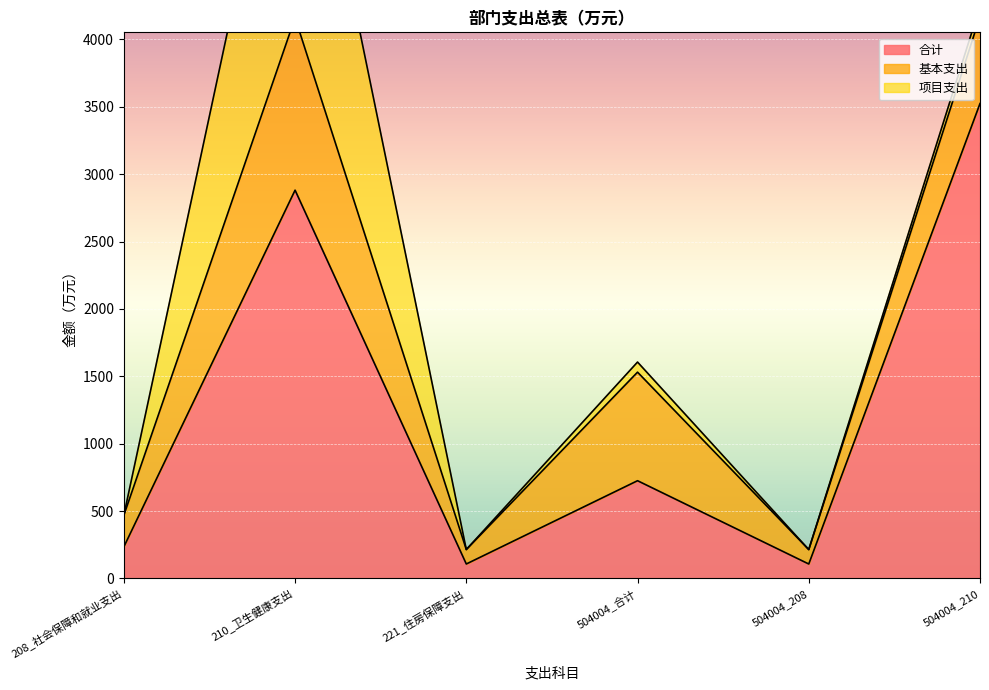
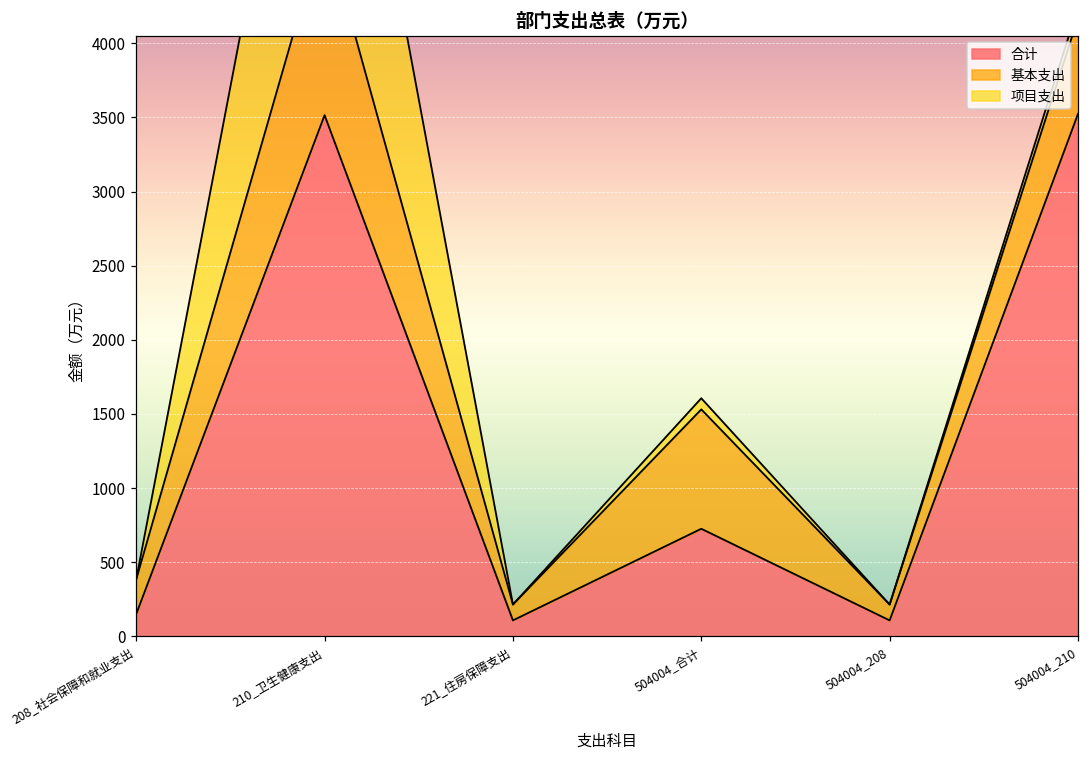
合计, 208_社会保障和就业支出: 230 -> 150
合计, 210_卫生健康支出: 2880 -> 3520
